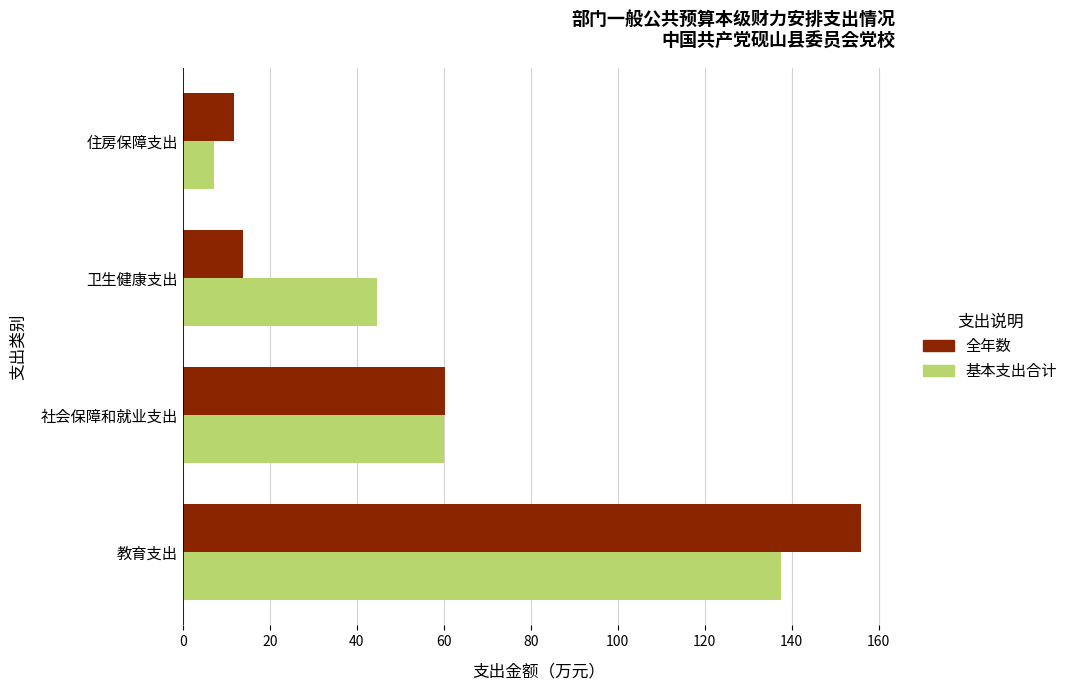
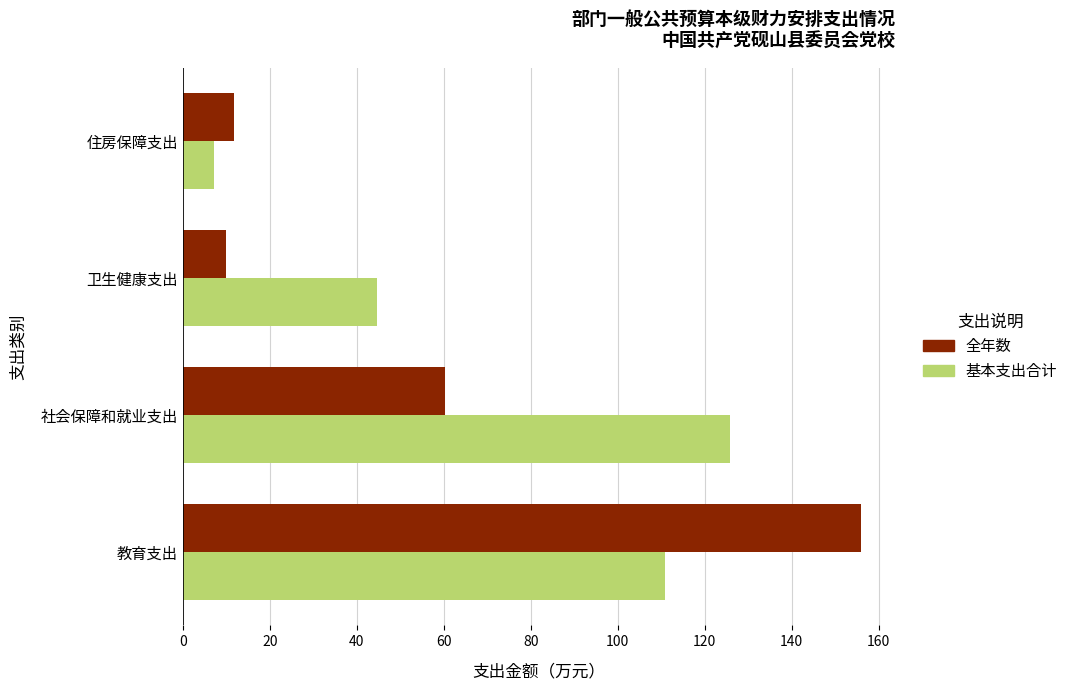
全年数, 卫生健康支出: 14 -> 10
基本支出合计, 社会保障和就业支出: 60 -> 126
基本支出合计, 教育支出: 138 -> 111
